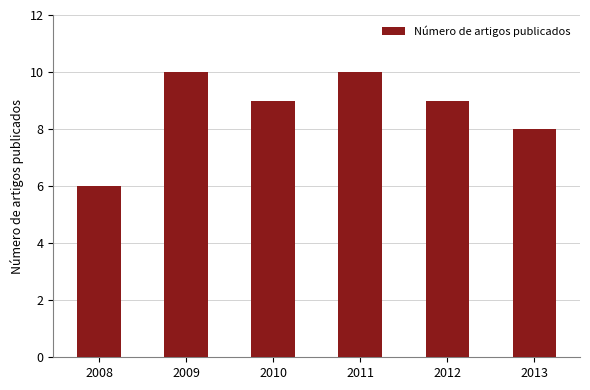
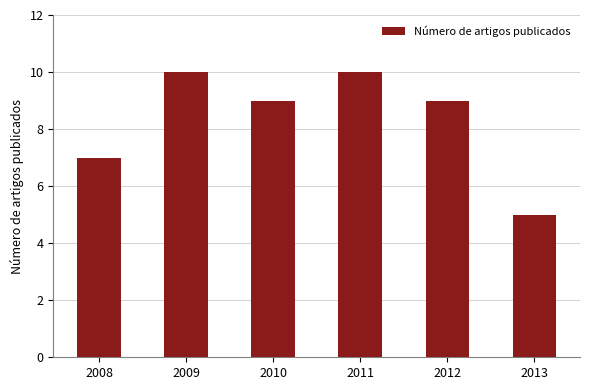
2008: 6 -> 7
2013: 8 -> 5
